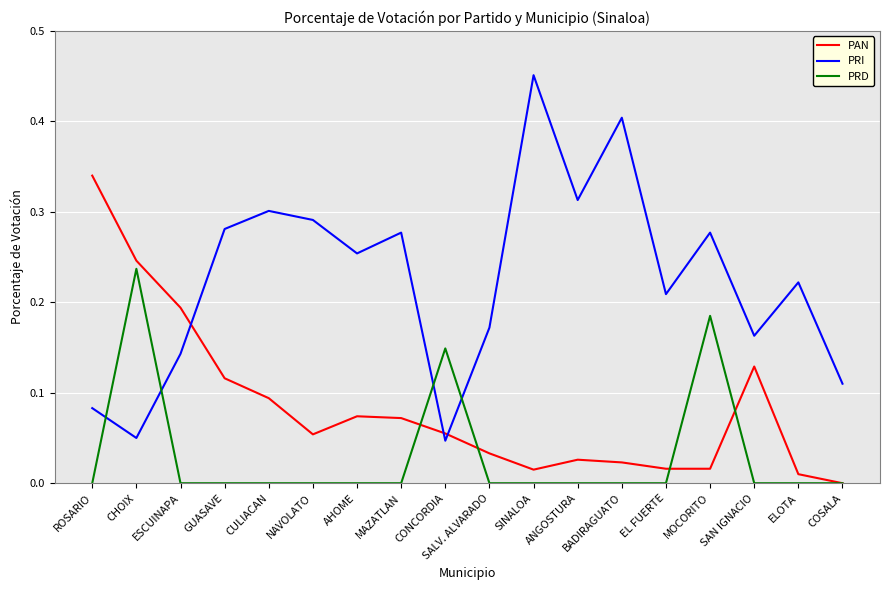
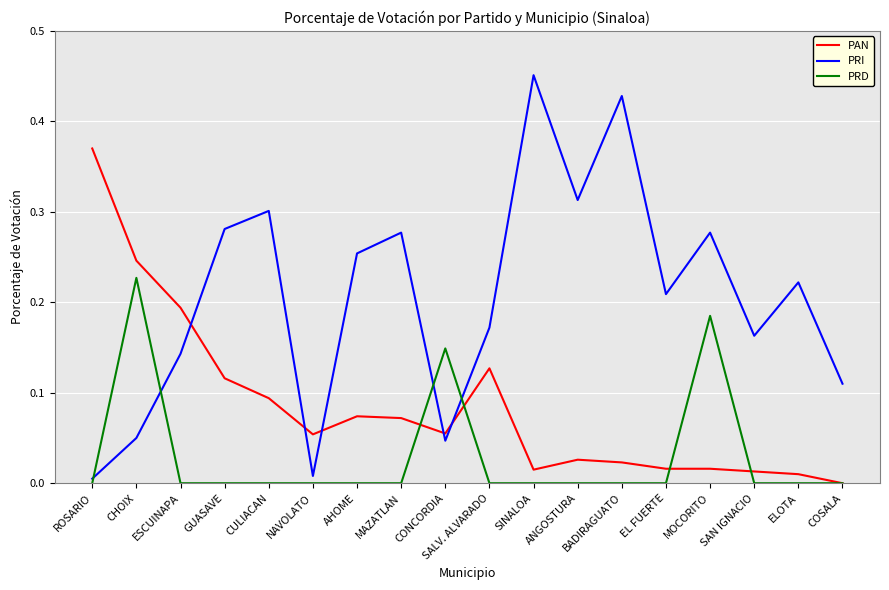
PAN, ROSARIO: 0.34 -> 0.37
PRI, ROSARIO: 0.08 -> 0.01
PRD, CHOIX: 0.24 -> 0.23
PRI, NAVOLATO: 0.29 -> 0.01
PAN, SALV. ALVARADO: 0.03 -> 0.13
PRI, BADIRAGUATO: 0.40 -> 0.43
PAN, SAN IGNACIO: 0.13 -> 0.01
